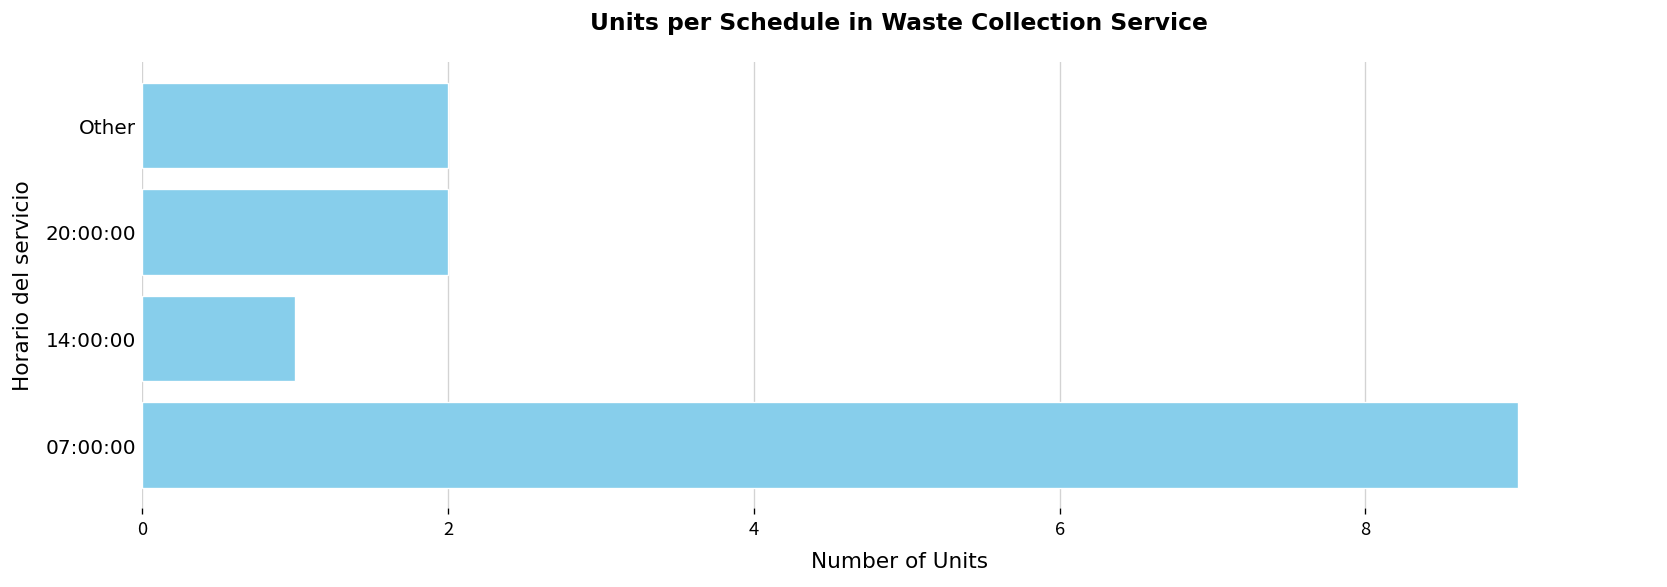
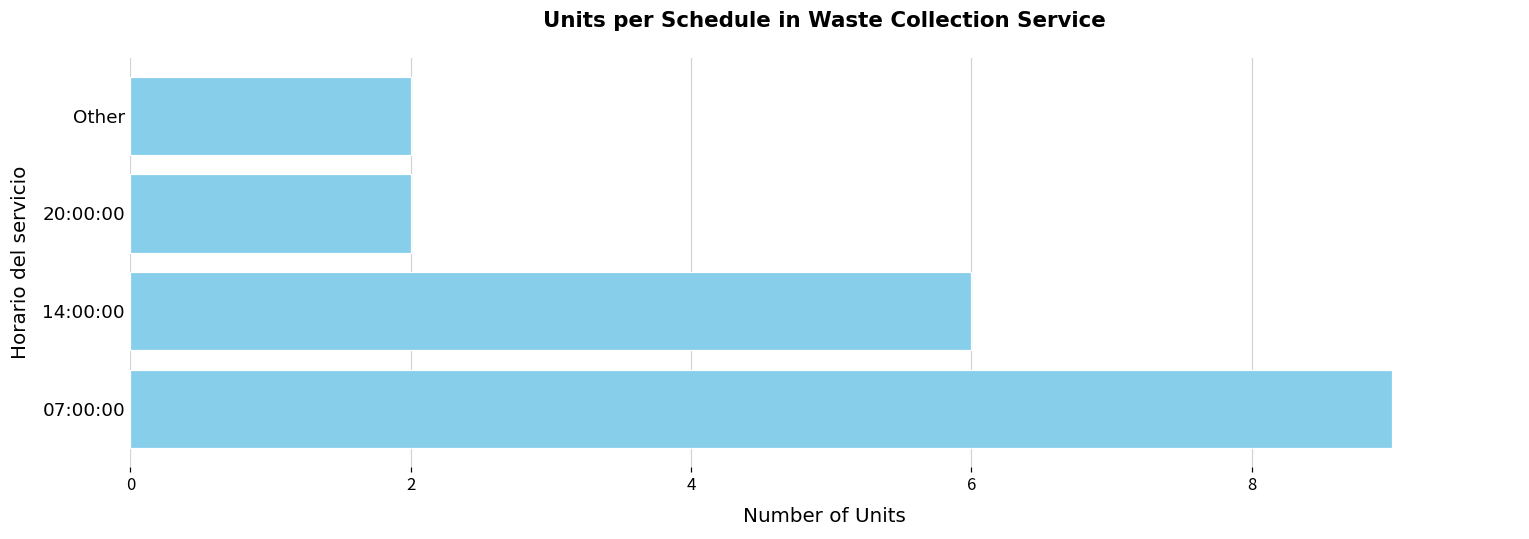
14:00:00: 1 -> 6
